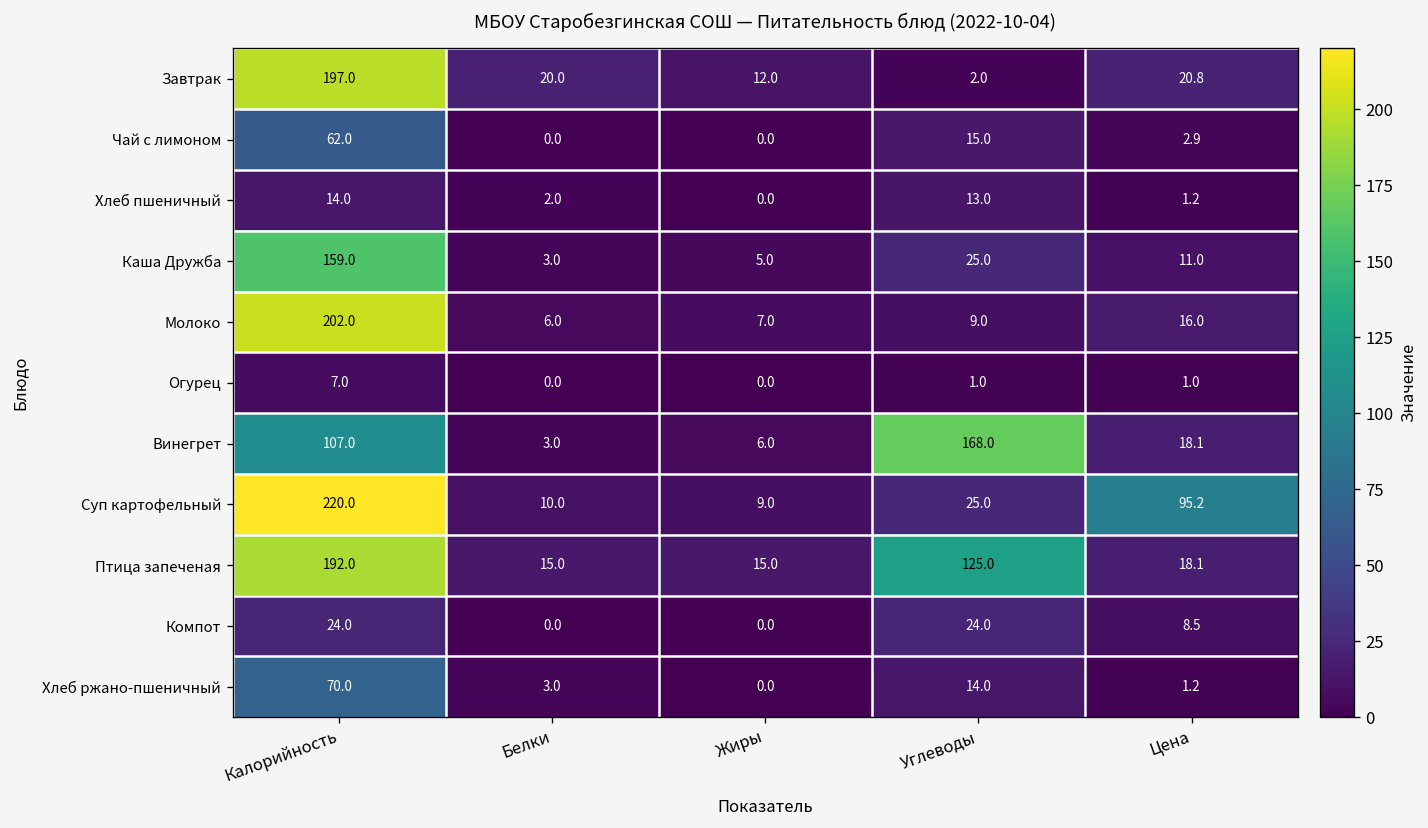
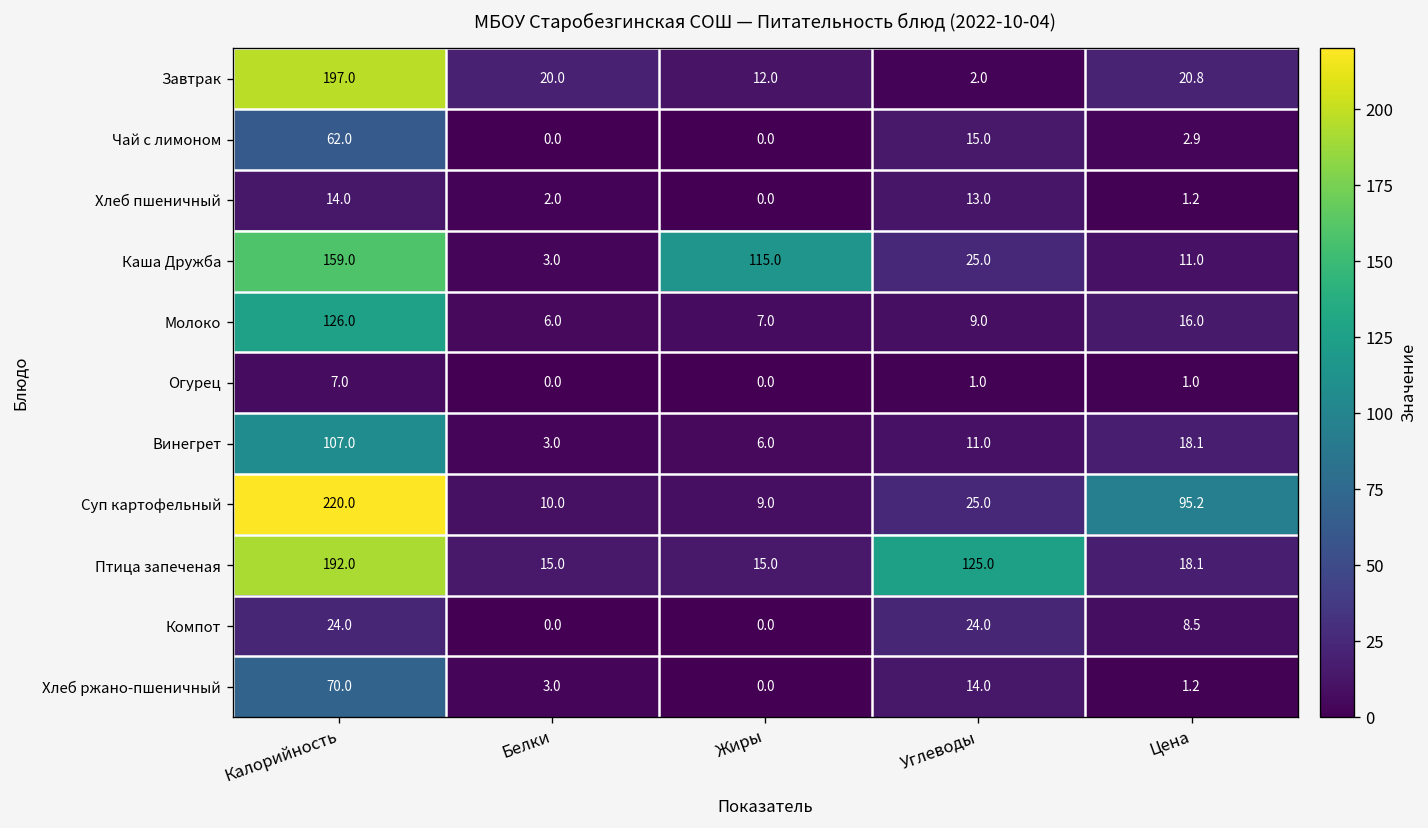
Каша Дружба, Жиры: 5.0 -> 115.0
Молоко, Калорийность: 202.0 -> 126.0
Винегрет, Углеводы: 168.0 -> 11.0
